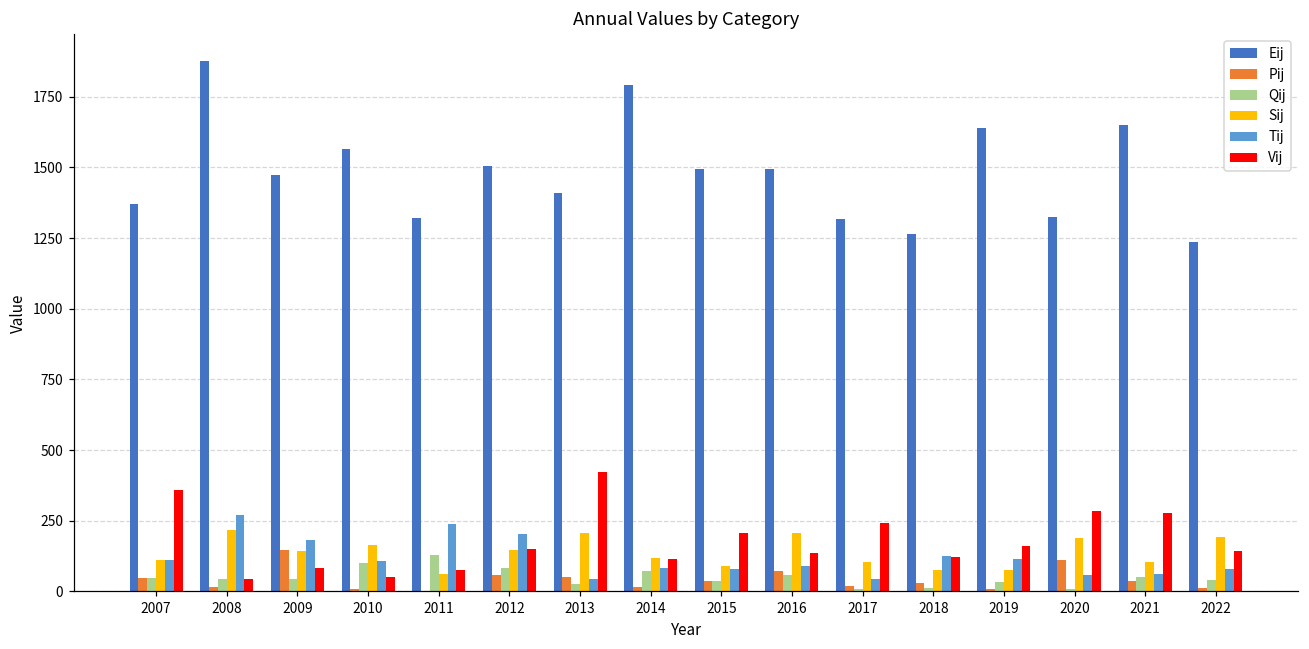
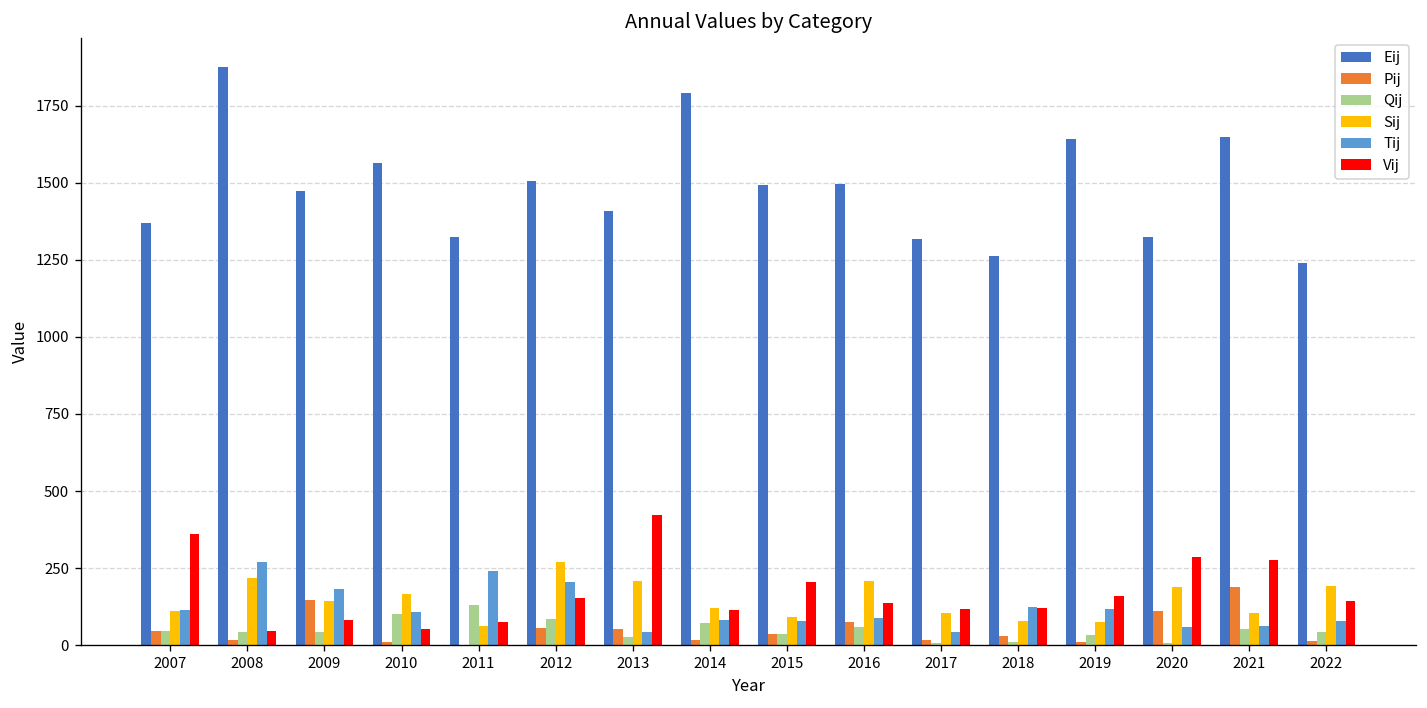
Sij, 2012: 150 -> 270
Vij, 2017: 240 -> 120
Pij, 2021: 40 -> 190
